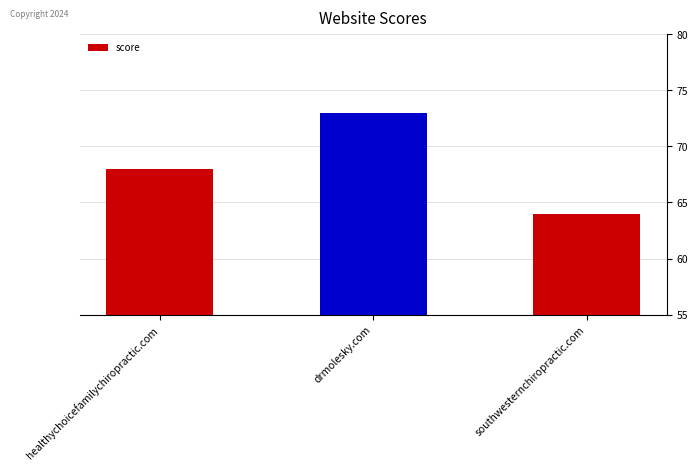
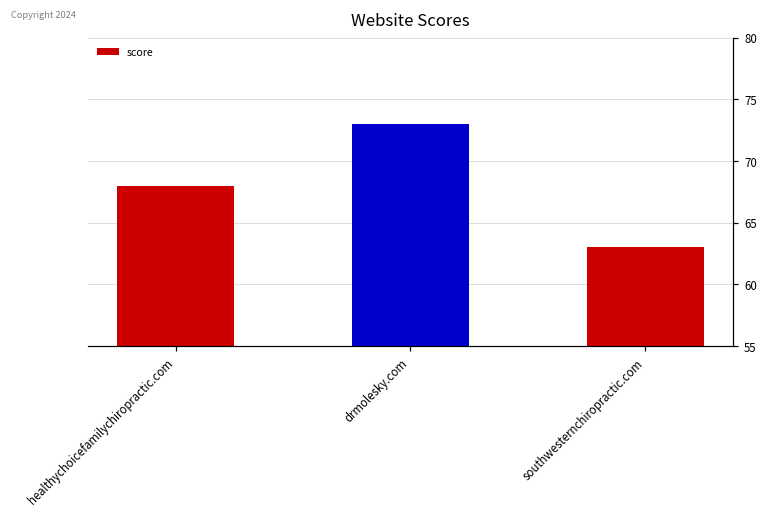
southwesternchiropractic.com: 64 -> 63
